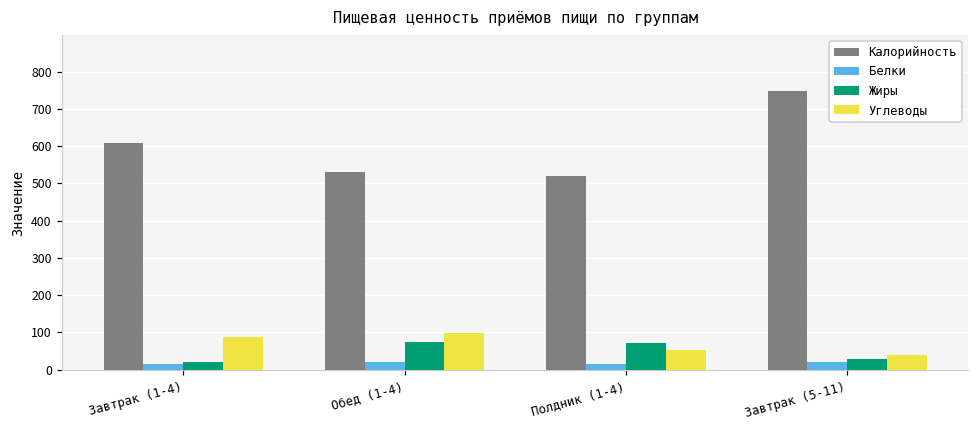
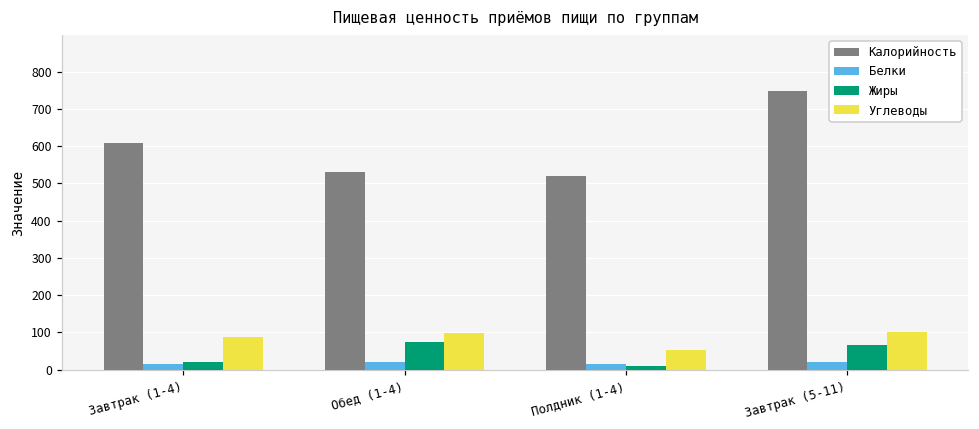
Жиры, Полдник (1-4): 70 -> 10
Жиры, Завтрак (5-11): 30 -> 70
Углеводы, Завтрак (5-11): 40 -> 100
